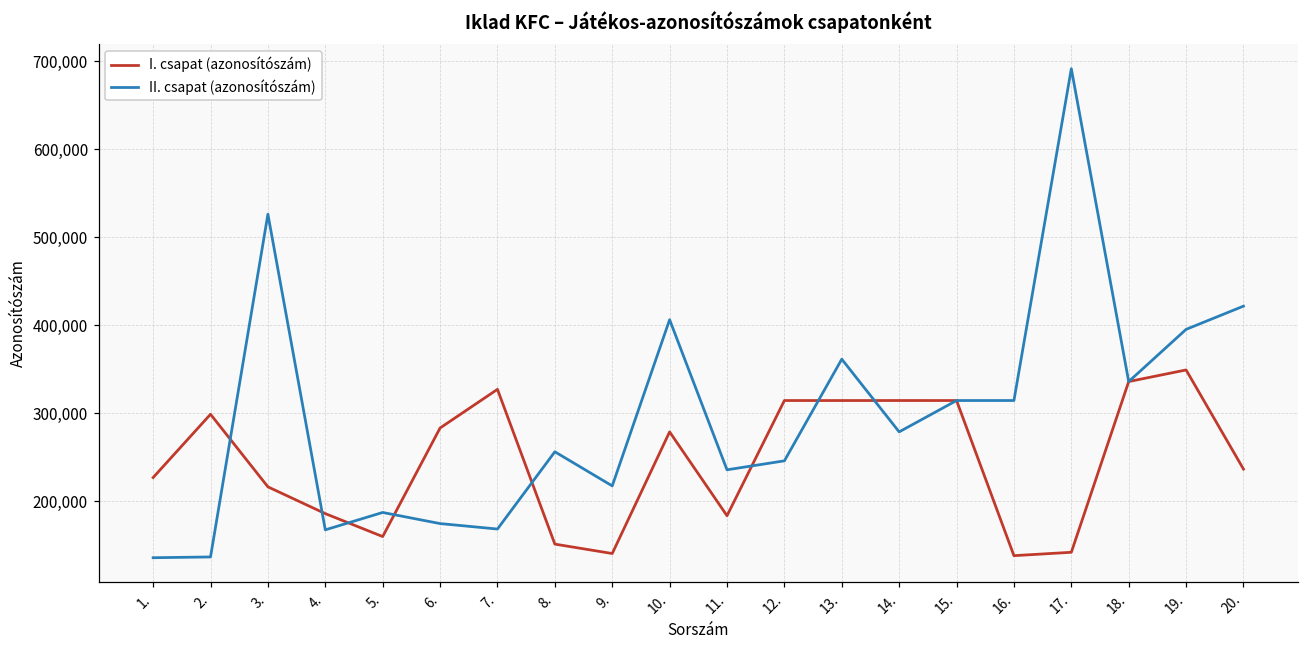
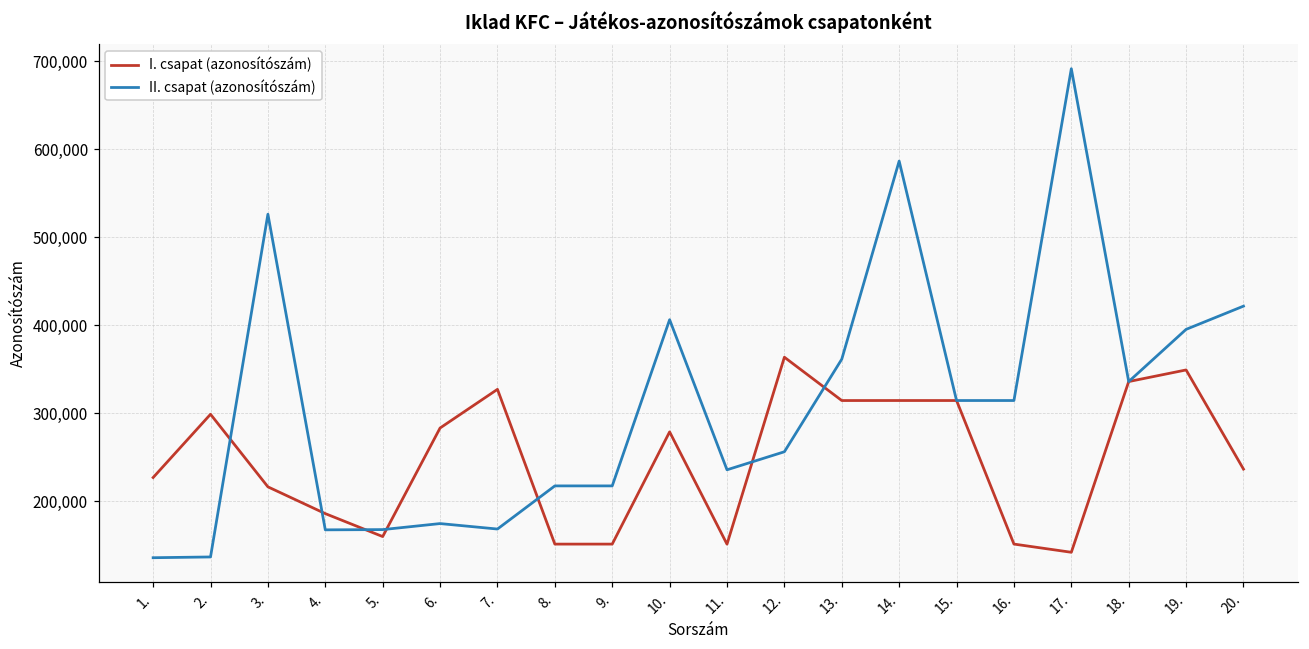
II. csapat (azonosítószám), 5.: 190,000 -> 170,000
II. csapat (azonosítószám), 8.: 260,000 -> 220,000
I. csapat (azonosítószám), 9.: 140,000 -> 150,000
I. csapat (azonosítószám), 11.: 180,000 -> 150,000
I. csapat (azonosítószám), 12.: 310,000 -> 360,000
II. csapat (azonosítószám), 12.: 250,000 -> 260,000
II. csapat (azonosítószám), 14.: 280,000 -> 590,000
I. csapat (azonosítószám), 16.: 140,000 -> 150,000
